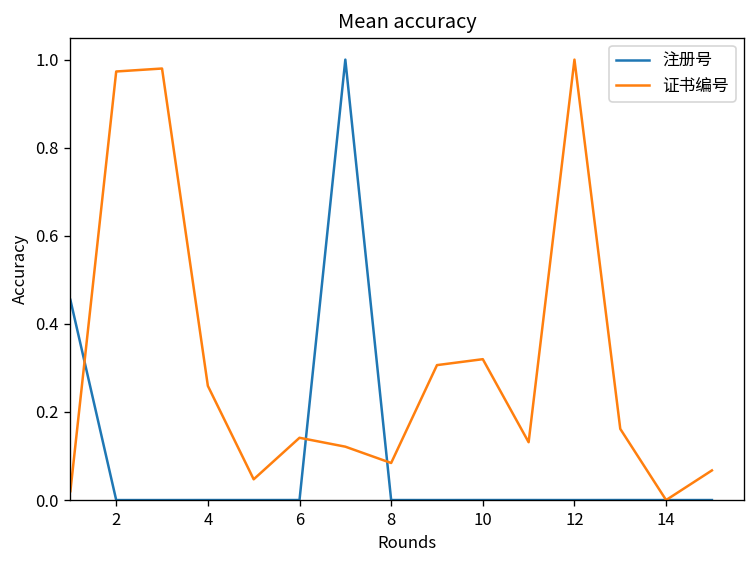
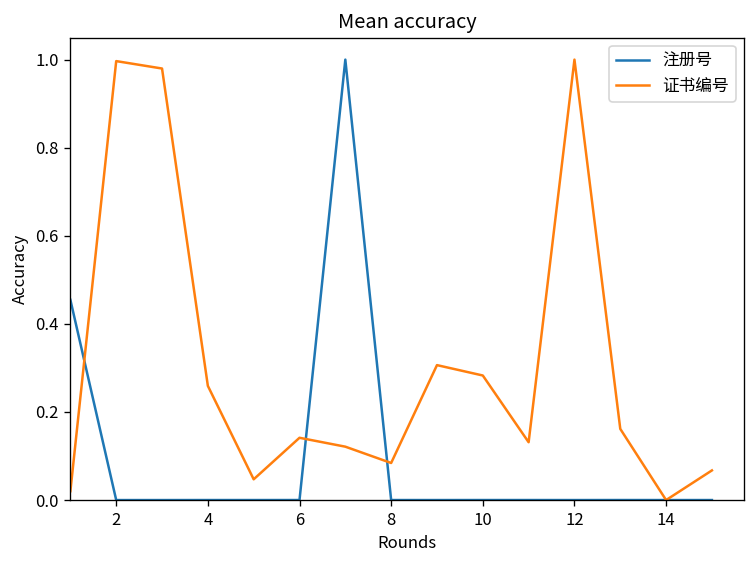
证书编号, 2: 0.97 -> 1.00
证书编号, 10: 0.32 -> 0.28
